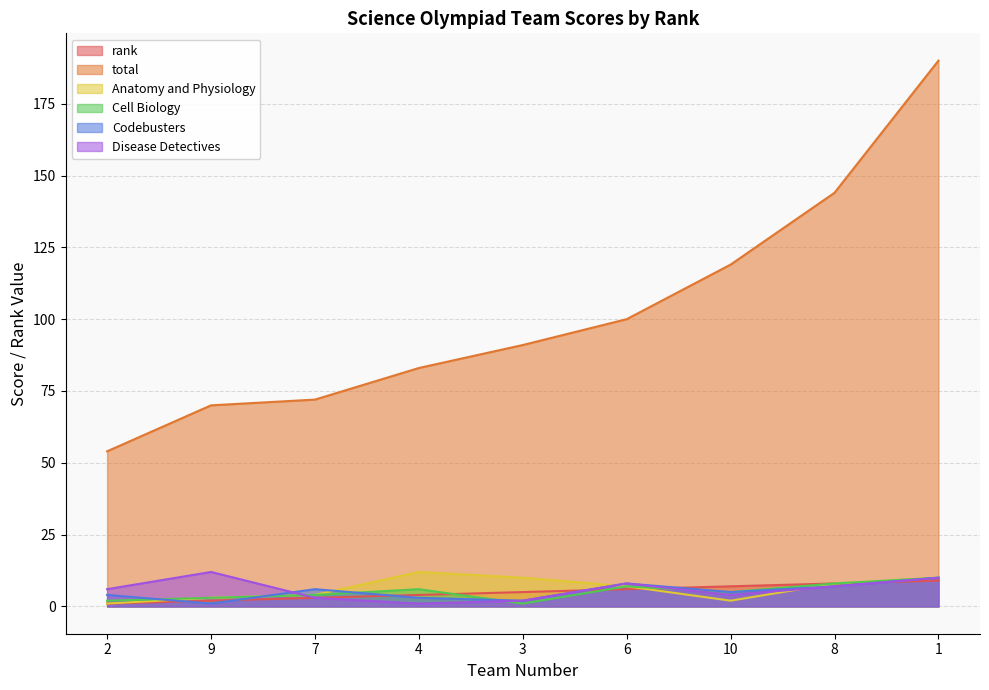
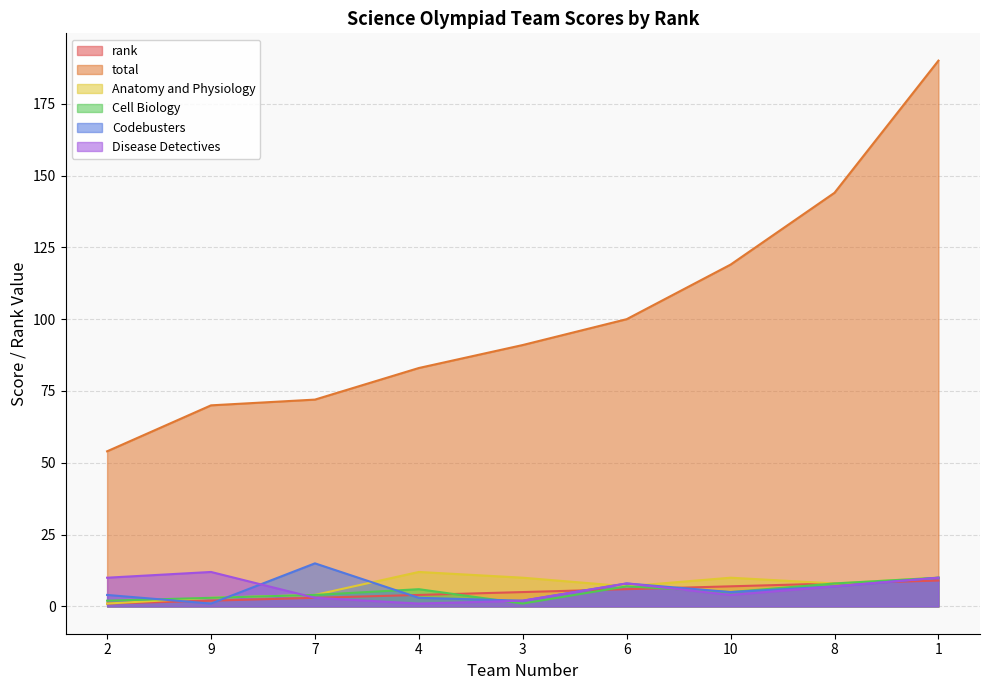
Disease Detectives, 2: 6 -> 10
Codebusters, 7: 6 -> 15
Anatomy and Physiology, 10: 2 -> 10
